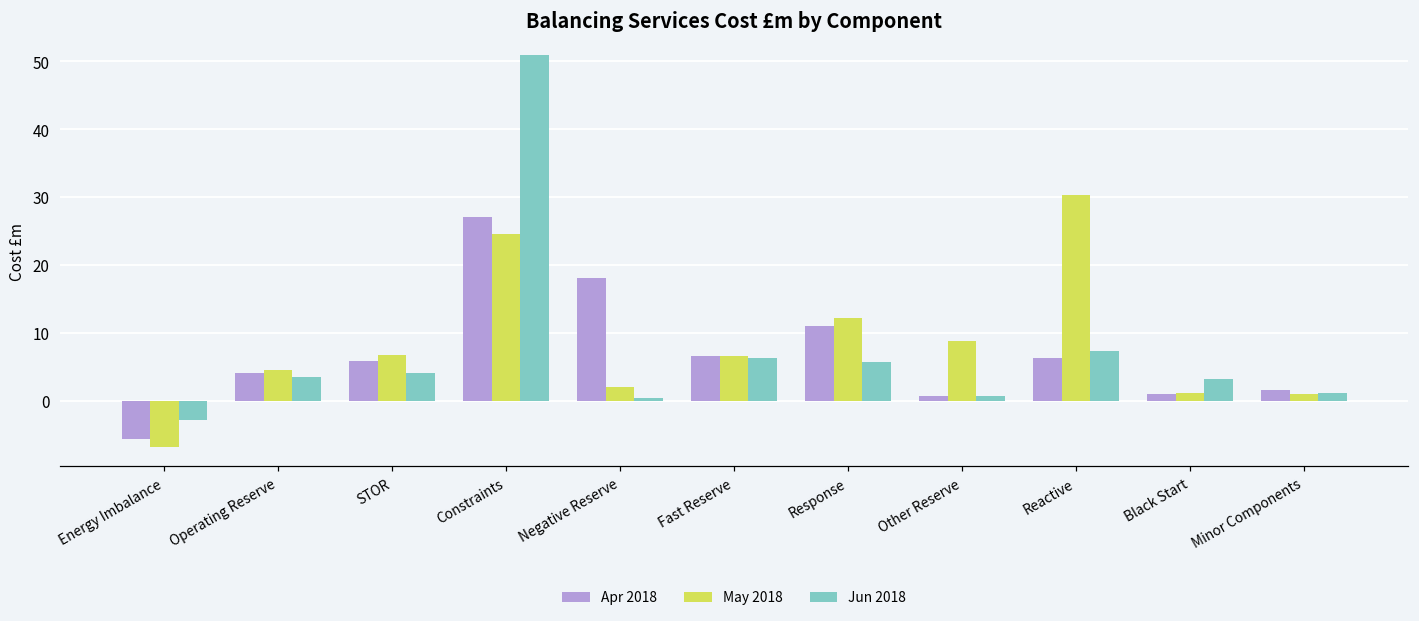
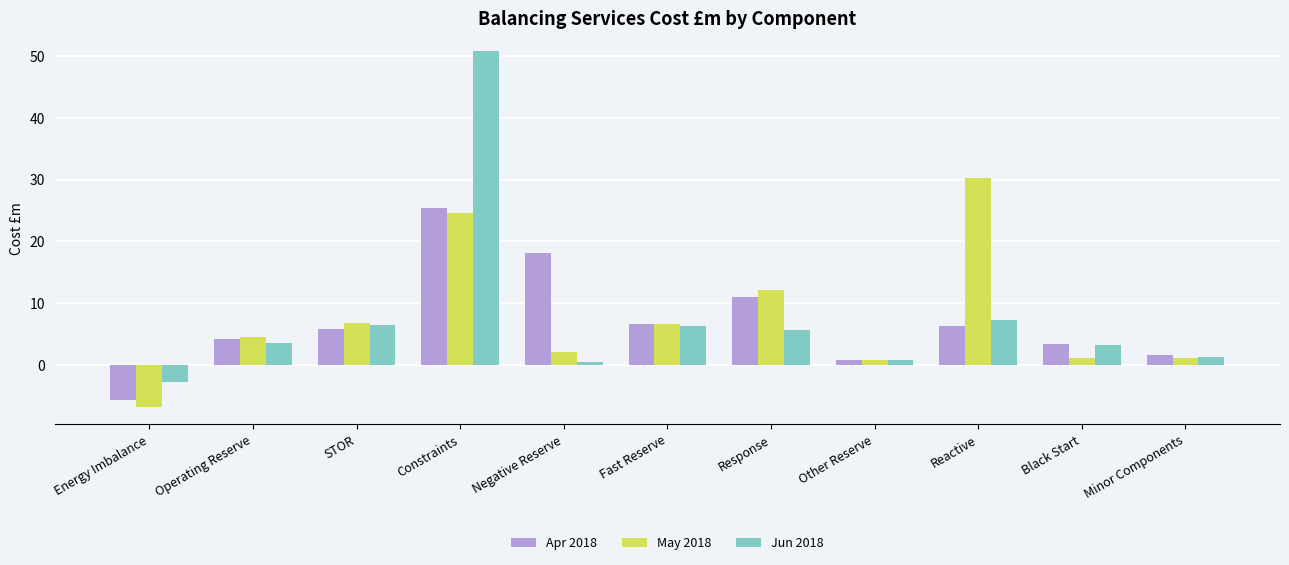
Jun 2018, STOR: 4 -> 7
Apr 2018, Constraints: 27 -> 25
May 2018, Other Reserve: 9 -> 1
Apr 2018, Black Start: 1 -> 3
